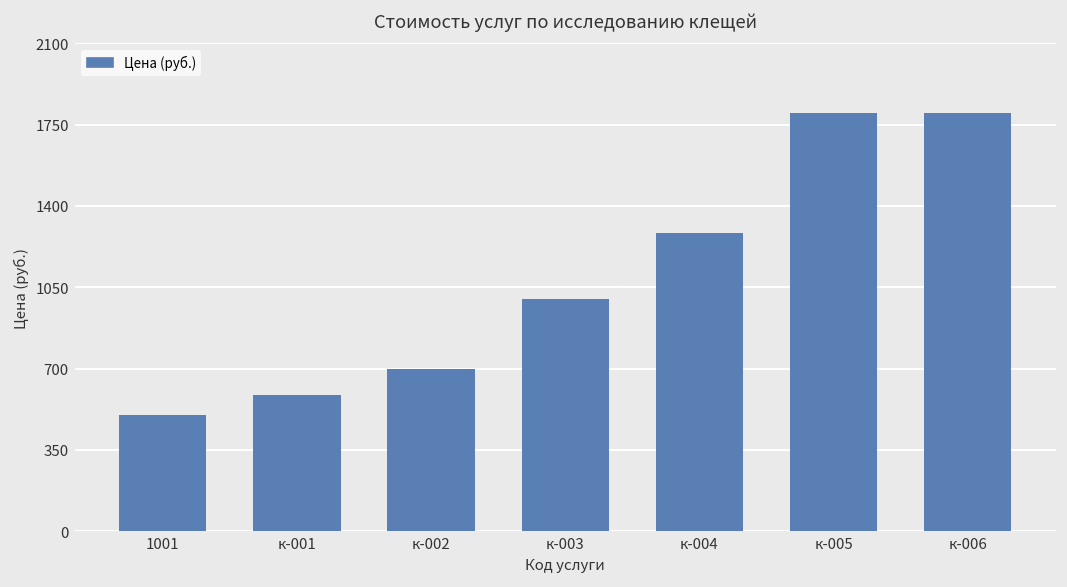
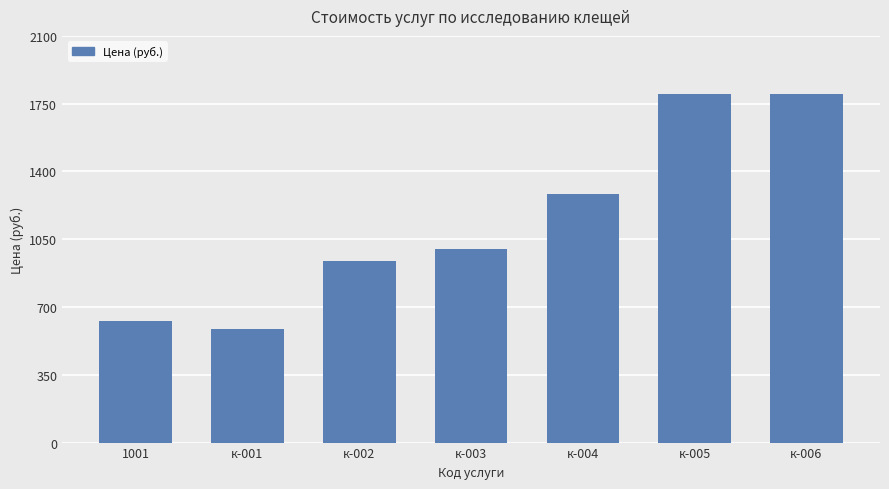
1001: 500 -> 630
к-002: 700 -> 940
